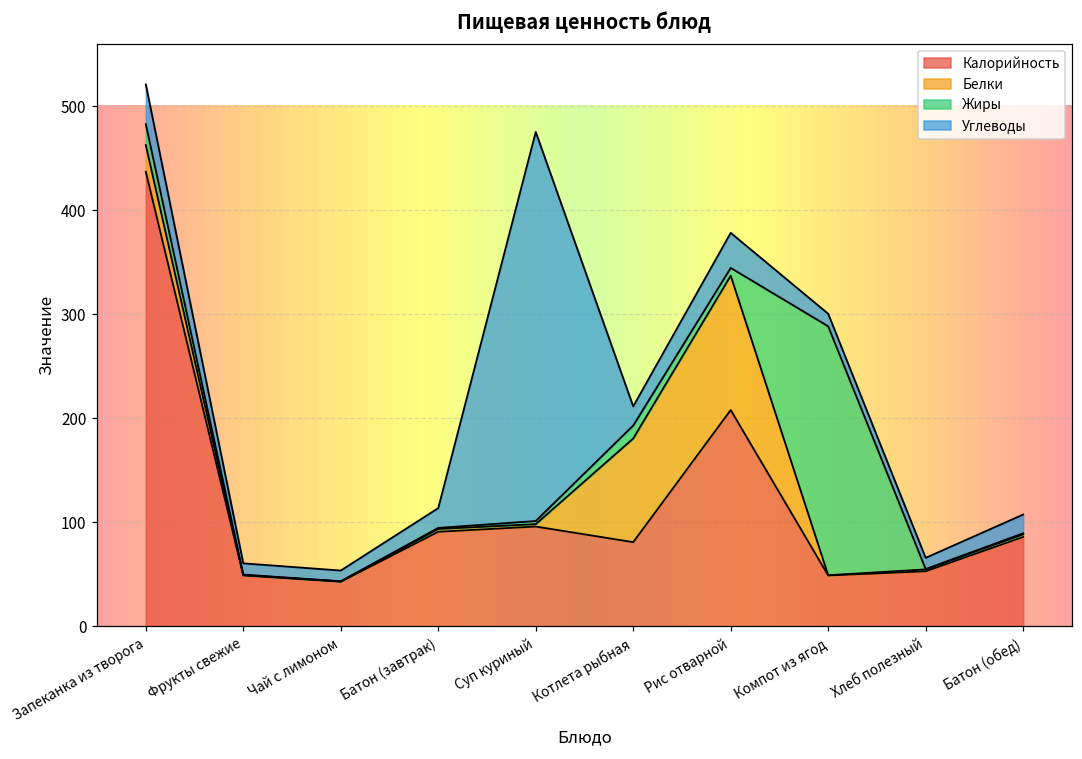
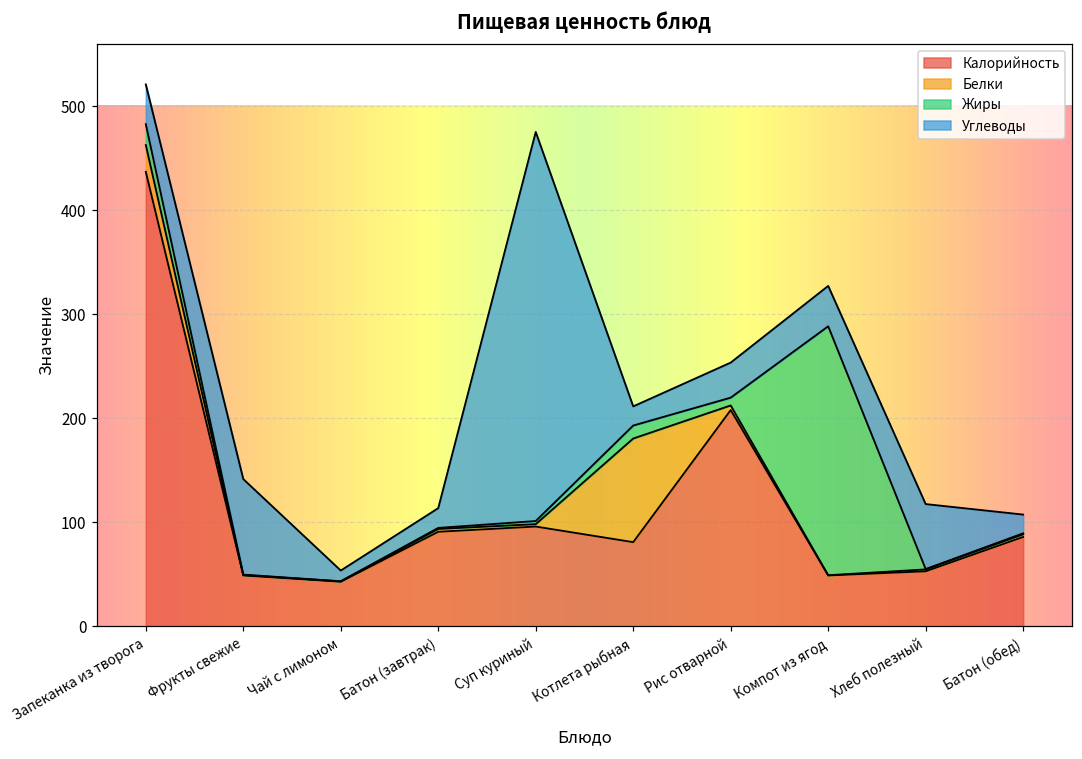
Углеводы, Фрукты свежие: 10 -> 90
Белки, Рис отварной: 130 -> 0
Углеводы, Компот из ягод: 10 -> 40
Углеводы, Хлеб полезный: 10 -> 60
